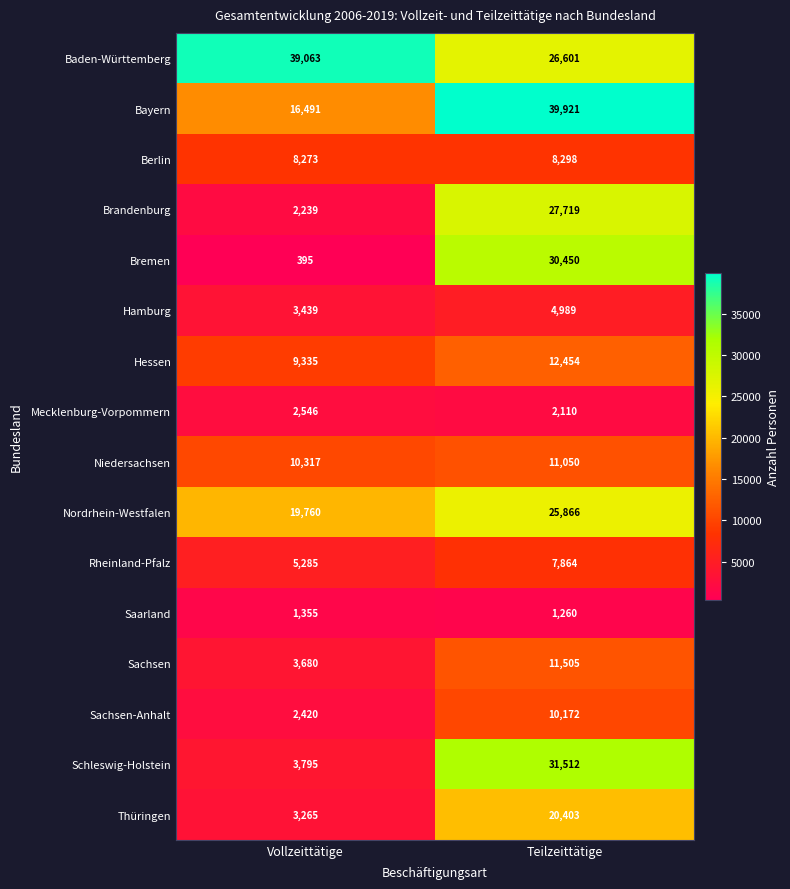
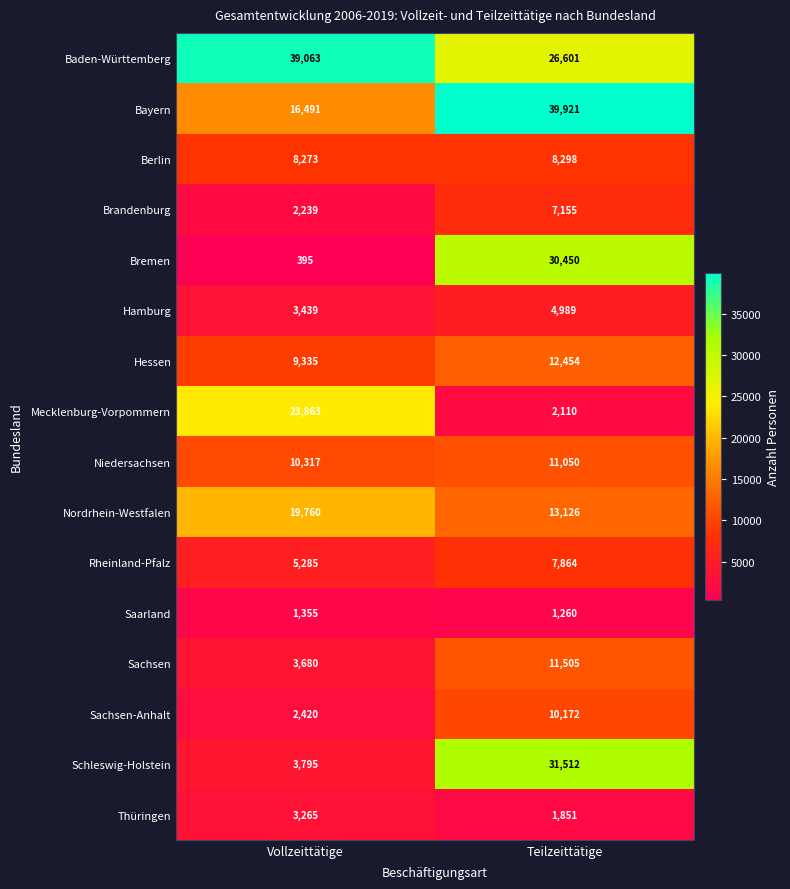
Brandenburg, Teilzeittätige: 27,719 -> 7,155
Mecklenburg-Vorpommern, Vollzeittätige: 2,546 -> 23,863
Nordrhein-Westfalen, Teilzeittätige: 25,866 -> 13,126
Thüringen, Teilzeittätige: 20,403 -> 1,851
